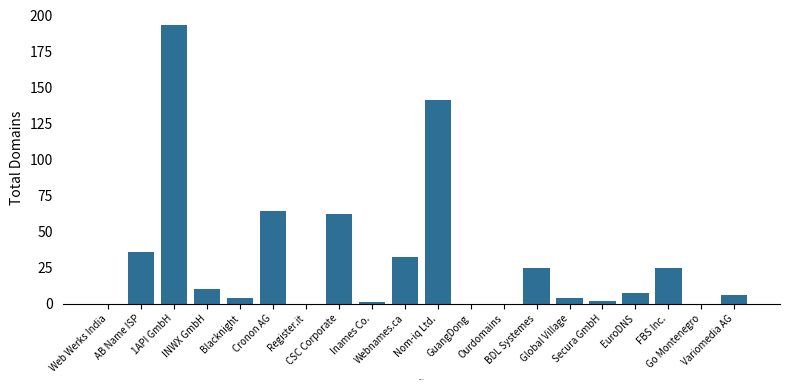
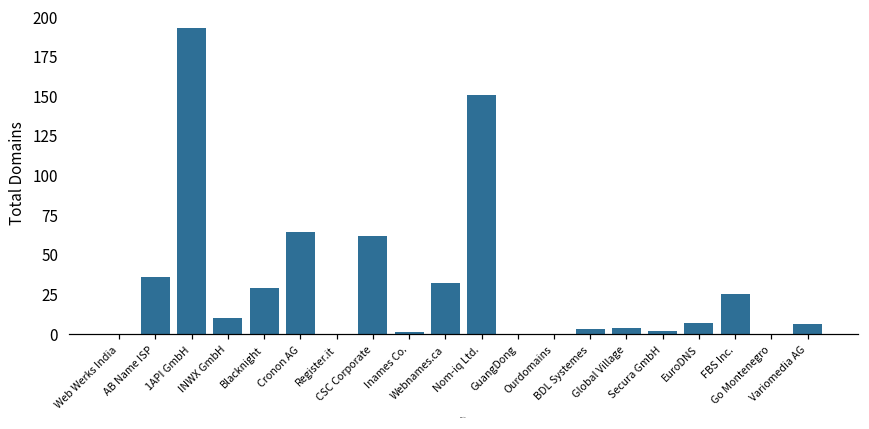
Blacknight: 4 -> 29
Nom-iq Ltd.: 141 -> 151
BDL Systemes: 25 -> 3
